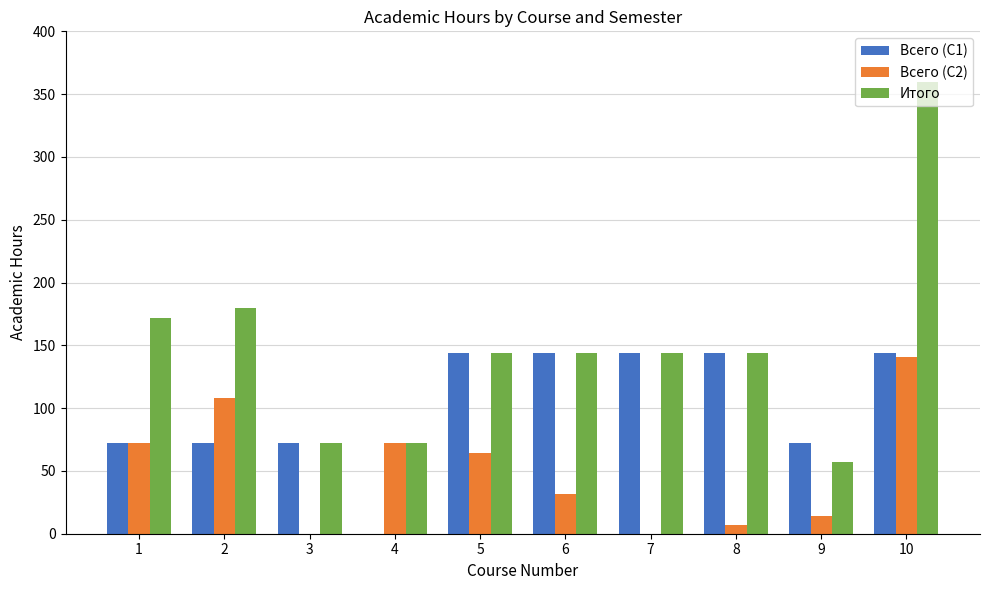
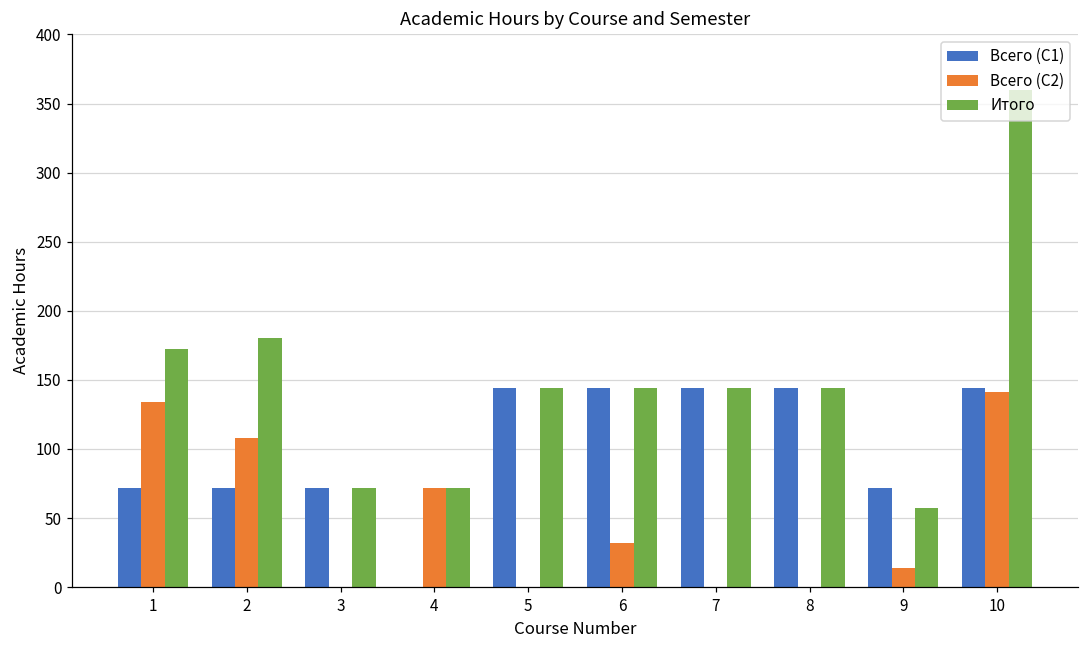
Всего (С2), 1: 72 -> 134
Всего (С2), 5: 64 -> 0
Всего (С2), 8: 7 -> 0
